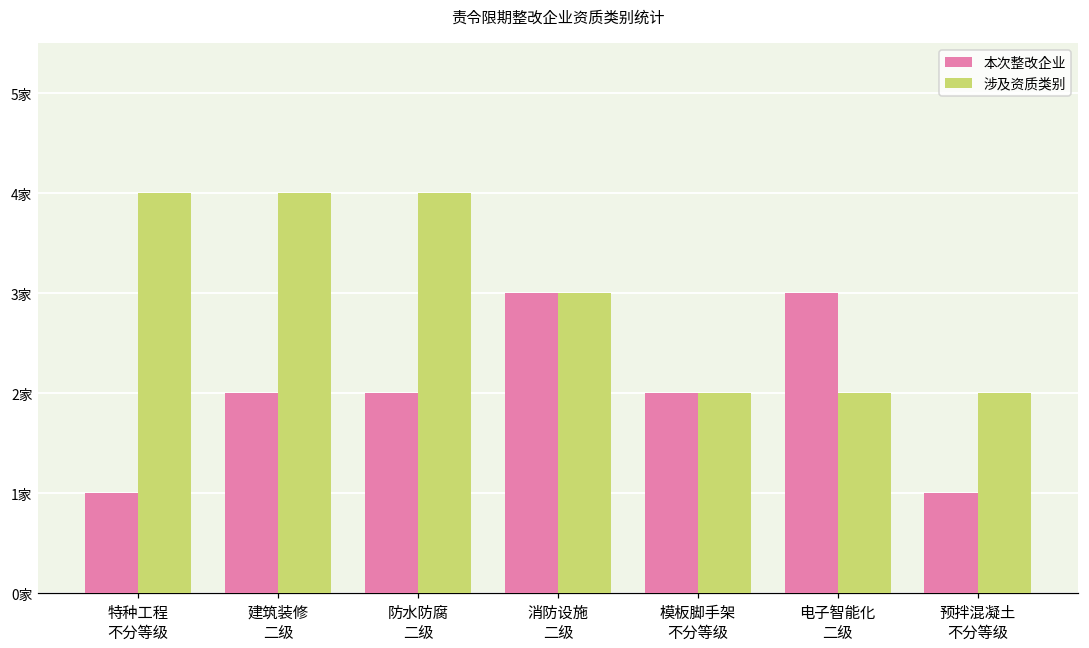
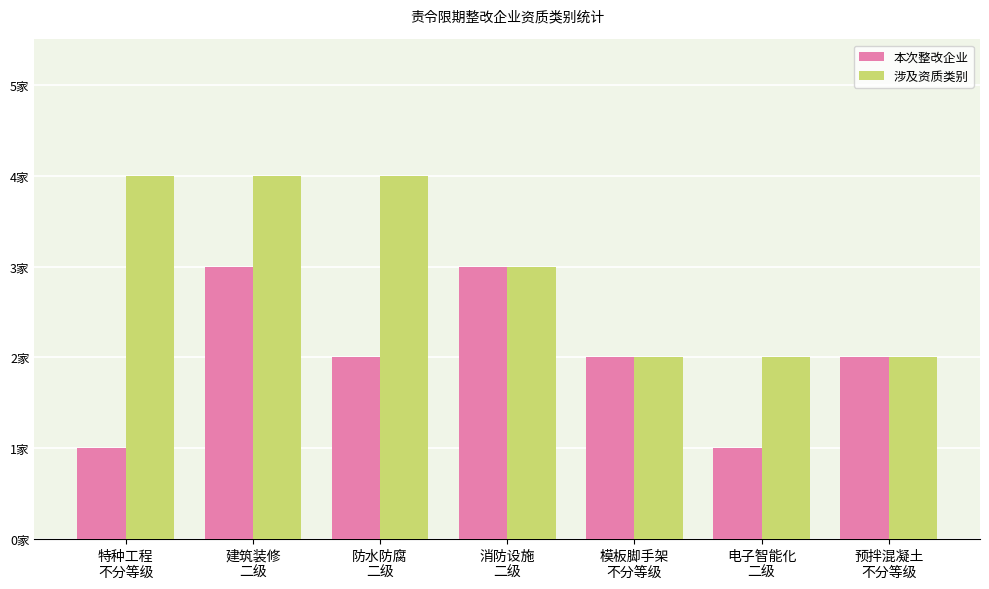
本次整改企业, 建筑装修 二级: 2家 -> 3家
本次整改企业, 电子智能化 二级: 3家 -> 1家
本次整改企业, 预拌混凝土 不分等级: 1家 -> 2家
